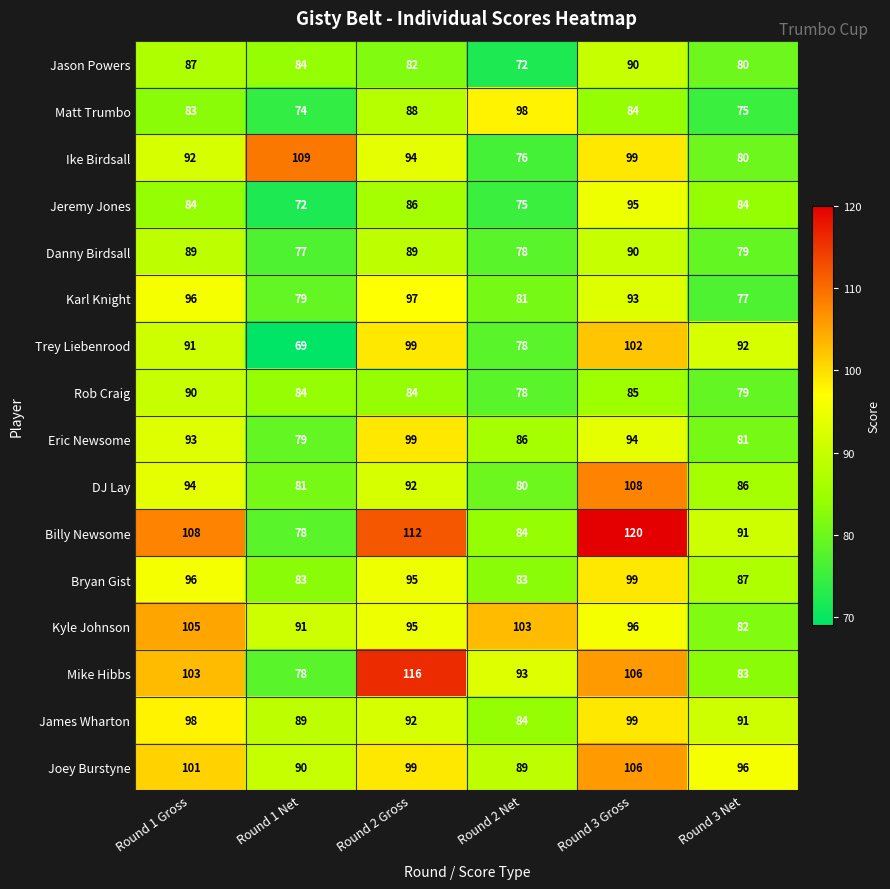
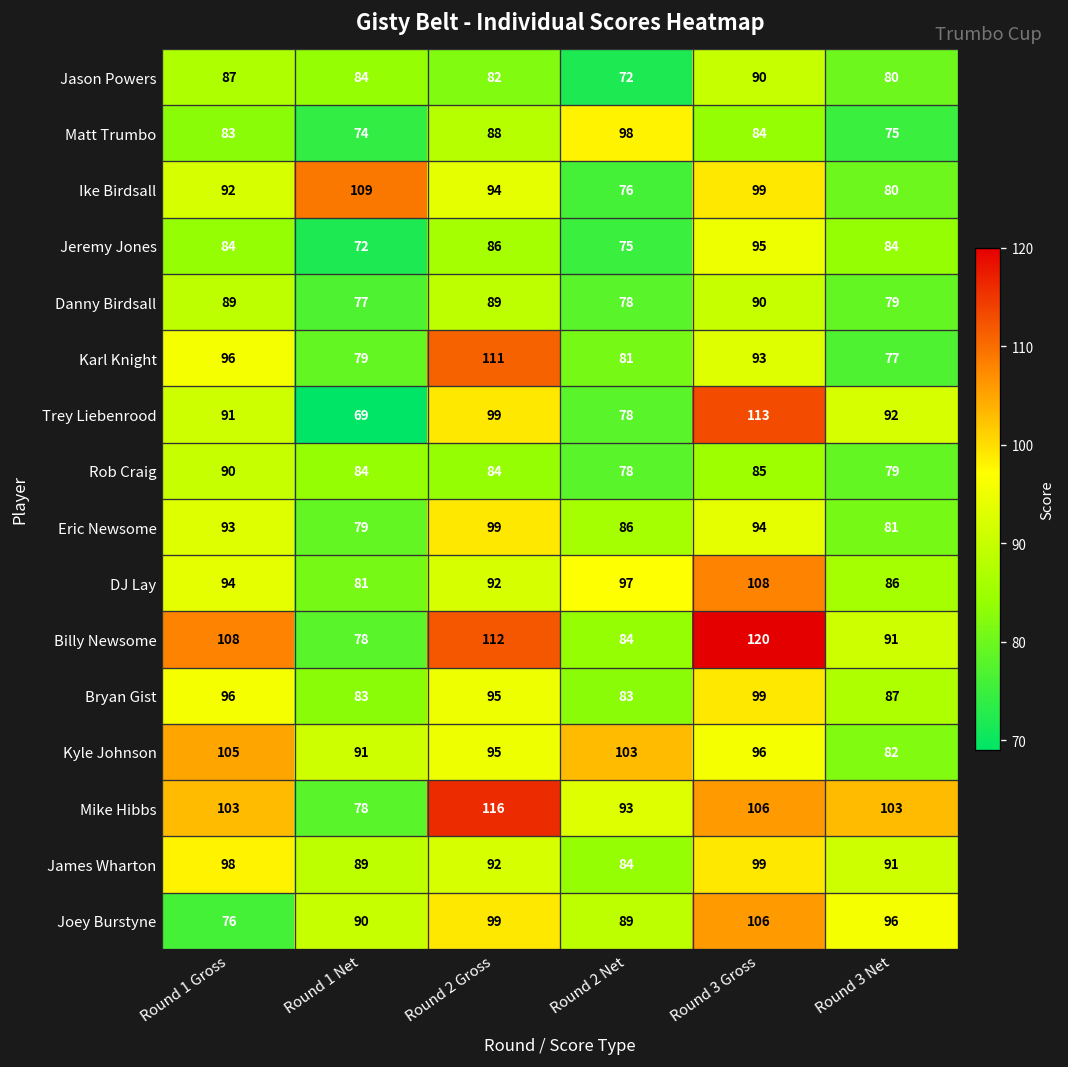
Karl Knight, Round 2 Gross: 97 -> 111
Trey Liebenrood, Round 3 Gross: 102 -> 113
DJ Lay, Round 2 Net: 80 -> 97
Mike Hibbs, Round 3 Net: 83 -> 103
Joey Burstyne, Round 1 Gross: 101 -> 76
